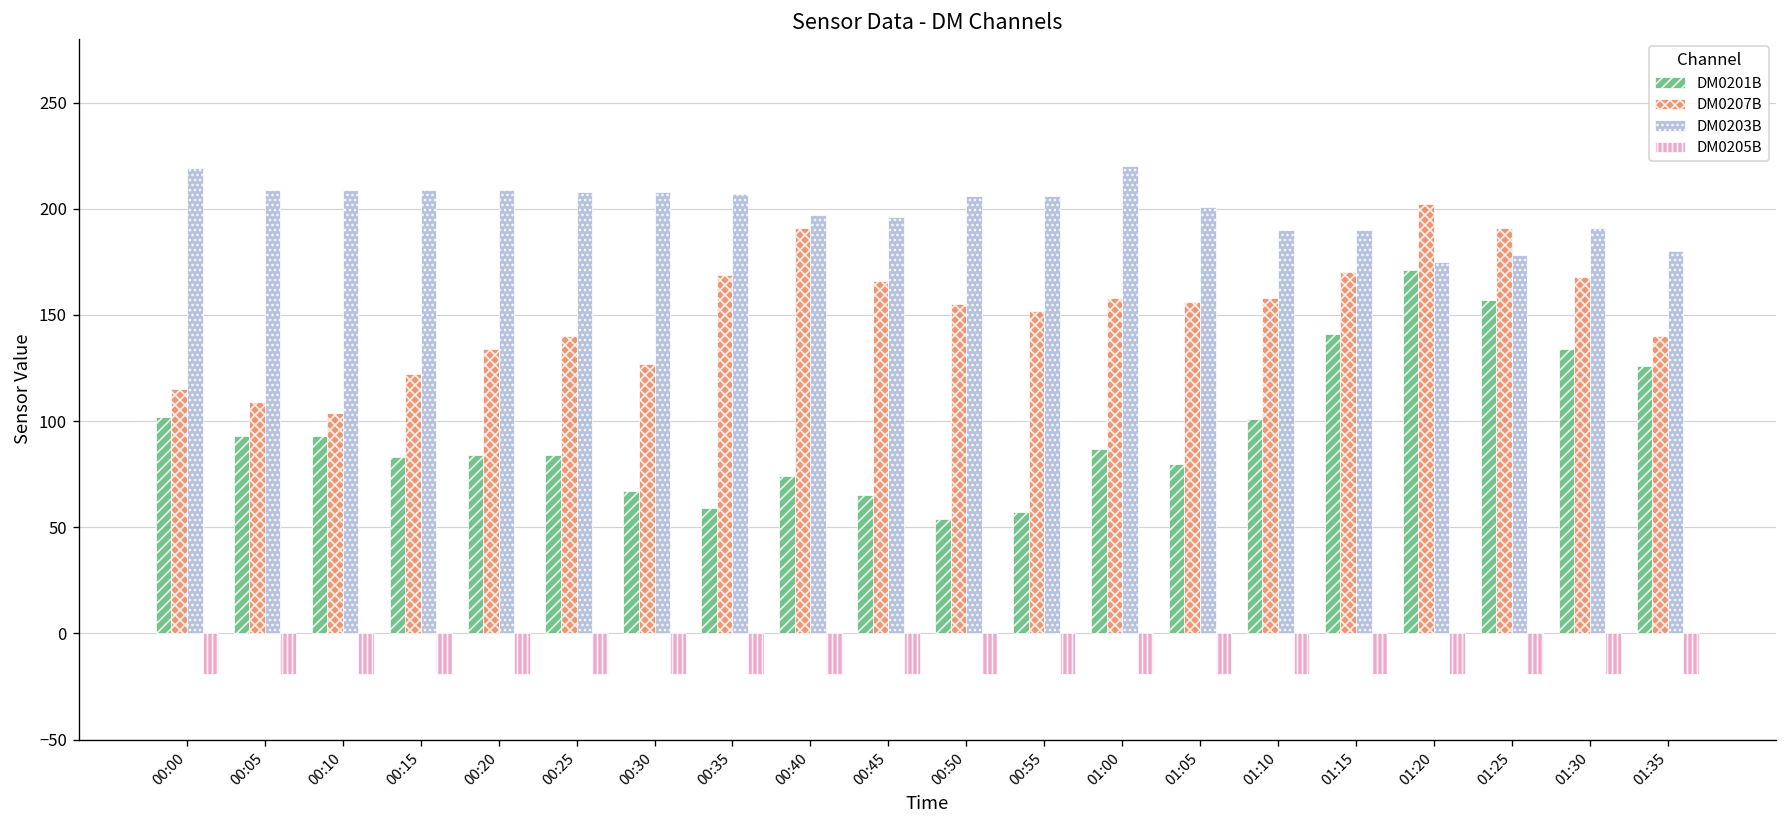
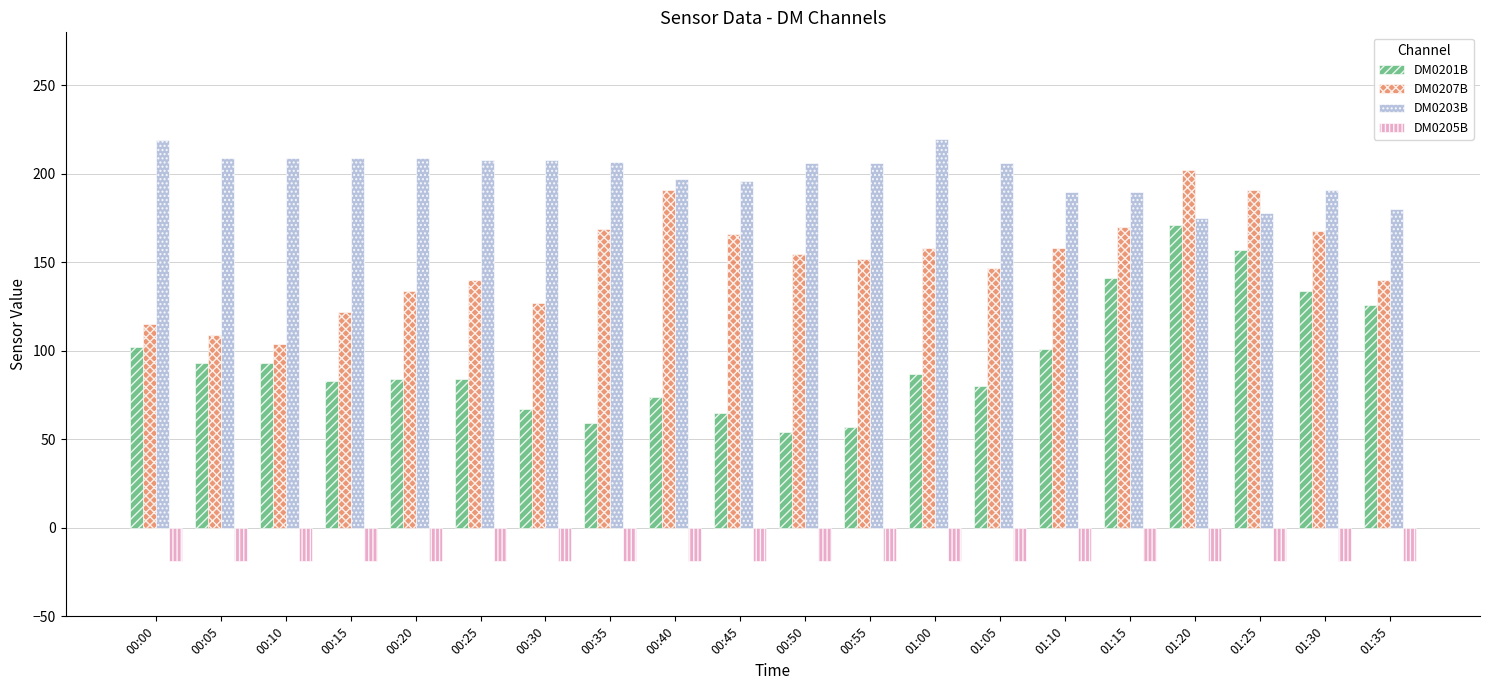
DM0207B, 01:05: 156 -> 147
DM0203B, 01:05: 201 -> 206
